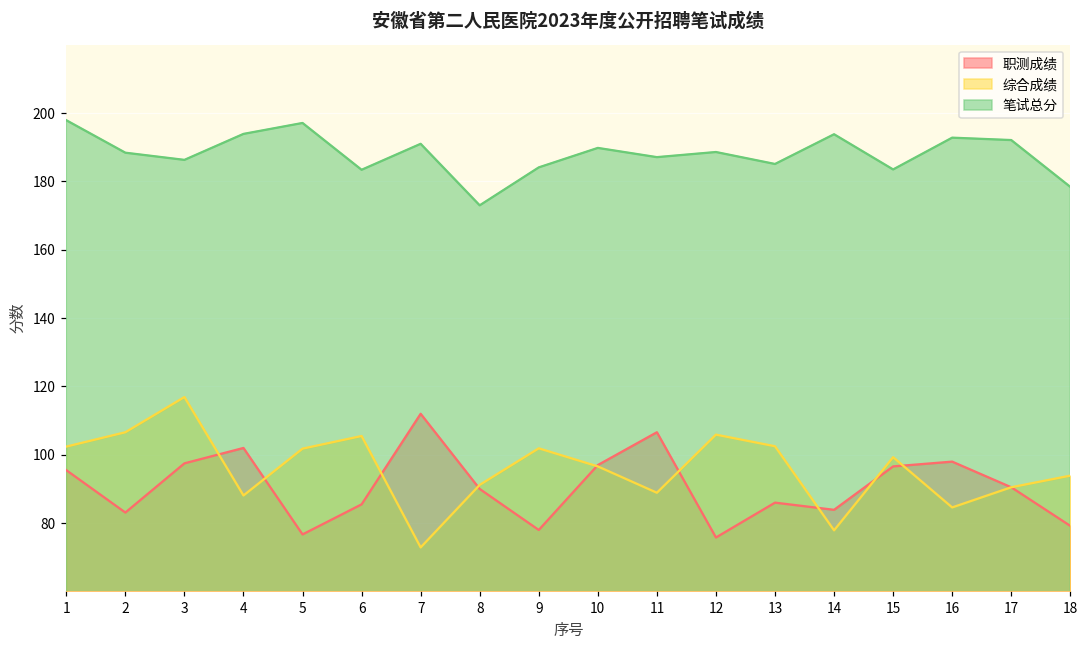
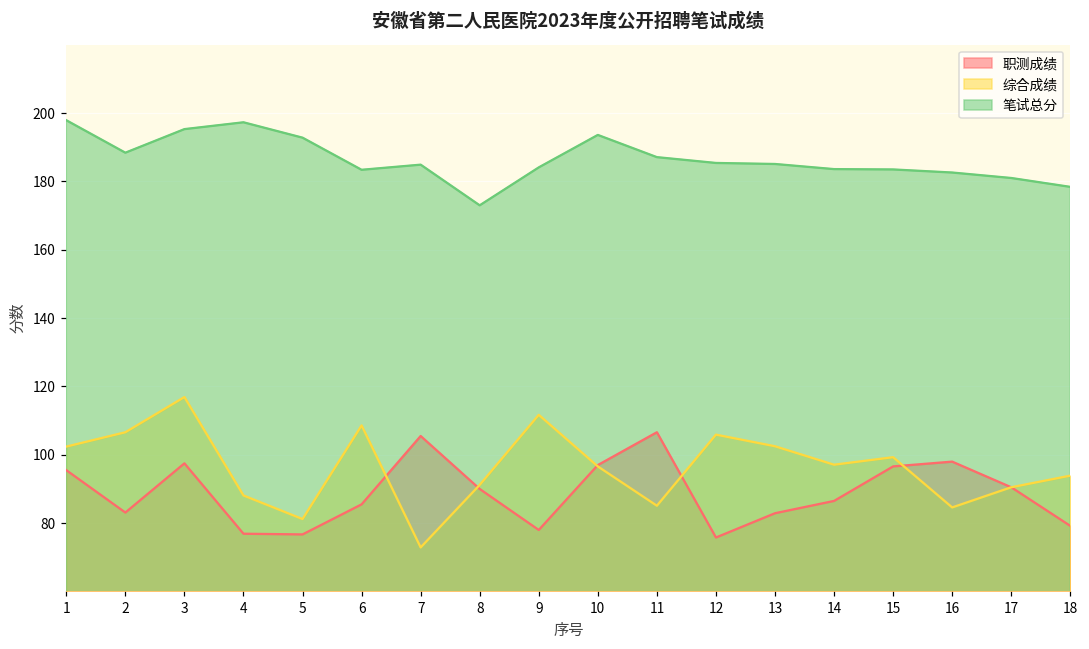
笔试总分, 3: 186 -> 195
职测成绩, 4: 102 -> 77
笔试总分, 4: 194 -> 197
综合成绩, 5: 102 -> 81
笔试总分, 5: 197 -> 193
综合成绩, 6: 106 -> 109
职测成绩, 7: 112 -> 106
笔试总分, 7: 191 -> 185
综合成绩, 9: 102 -> 112
笔试总分, 10: 190 -> 194
综合成绩, 11: 89 -> 85
笔试总分, 12: 189 -> 185
职测成绩, 13: 86 -> 83
职测成绩, 14: 84 -> 87
综合成绩, 14: 78 -> 97
笔试总分, 14: 194 -> 184
笔试总分, 16: 193 -> 183
笔试总分, 17: 192 -> 181
